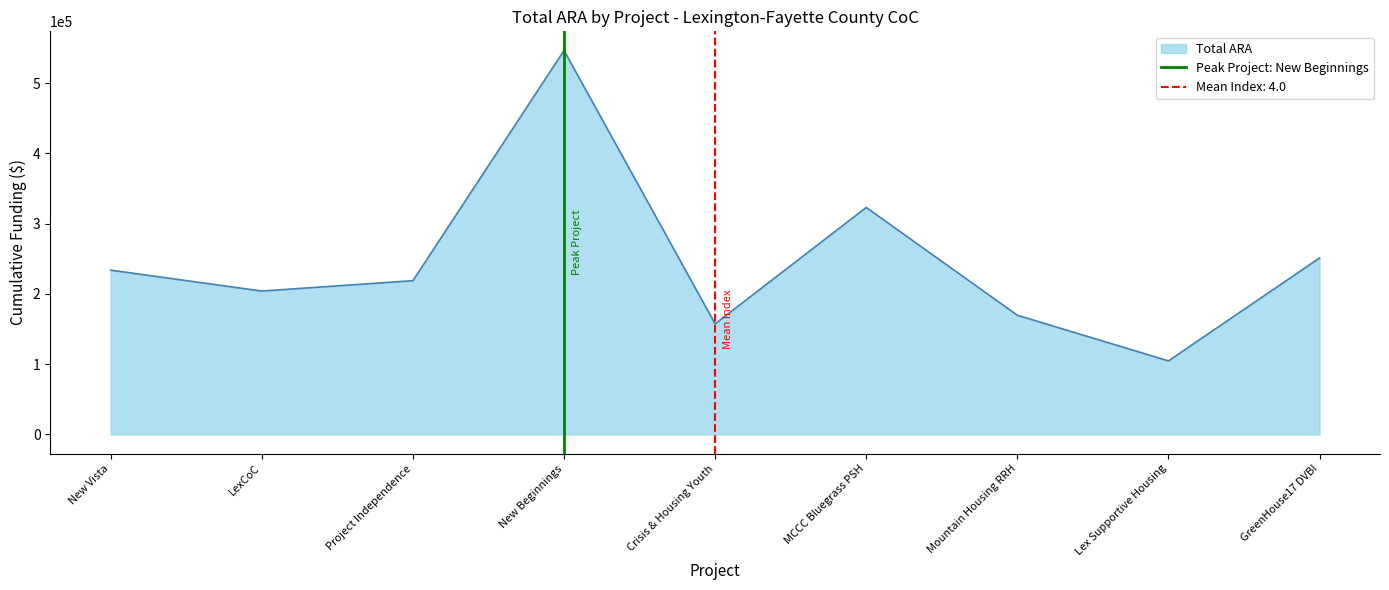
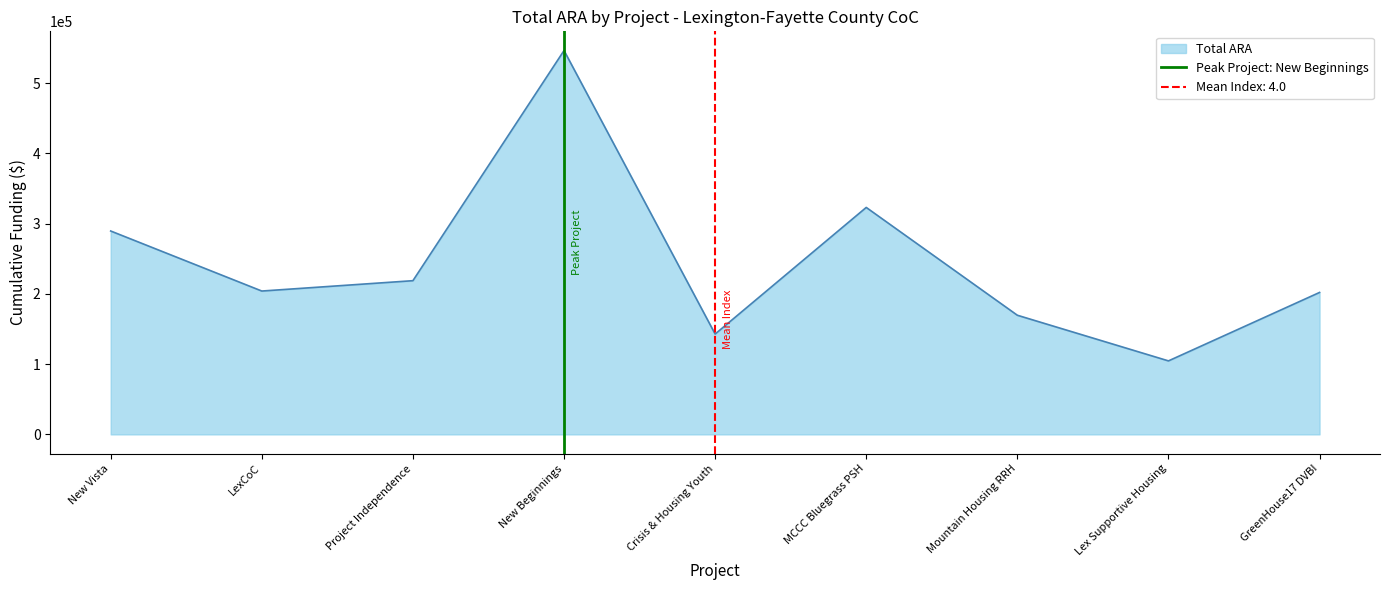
New Vista: 230000 -> 290000
Crisis & Housing Youth: 160000 -> 140000
GreenHouse17 DVBI: 250000 -> 200000
